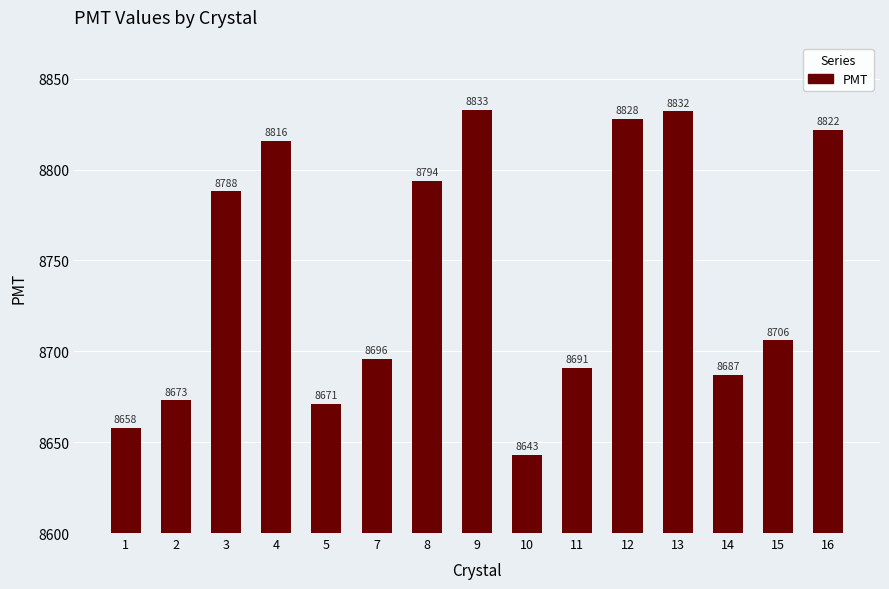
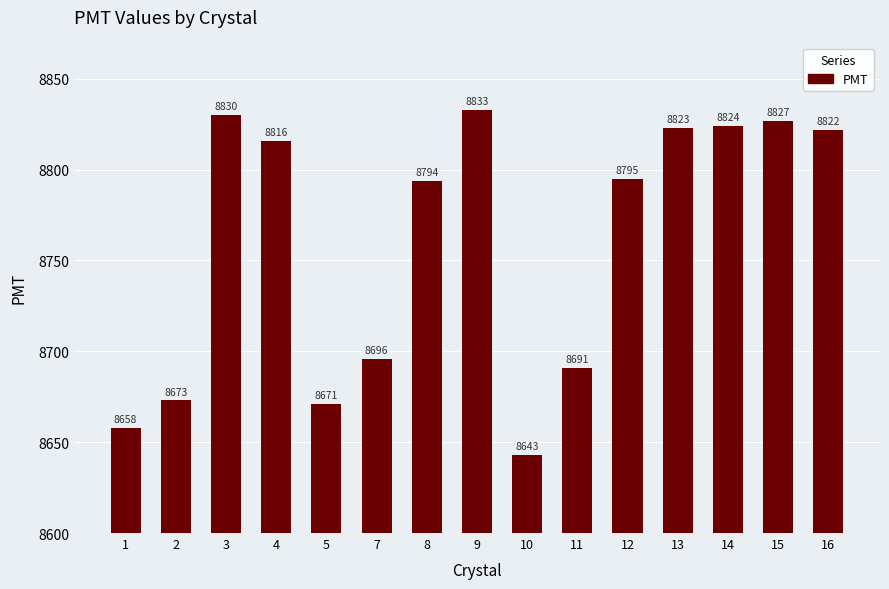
3: 8788 -> 8830
12: 8828 -> 8795
13: 8832 -> 8823
14: 8687 -> 8824
15: 8706 -> 8827
